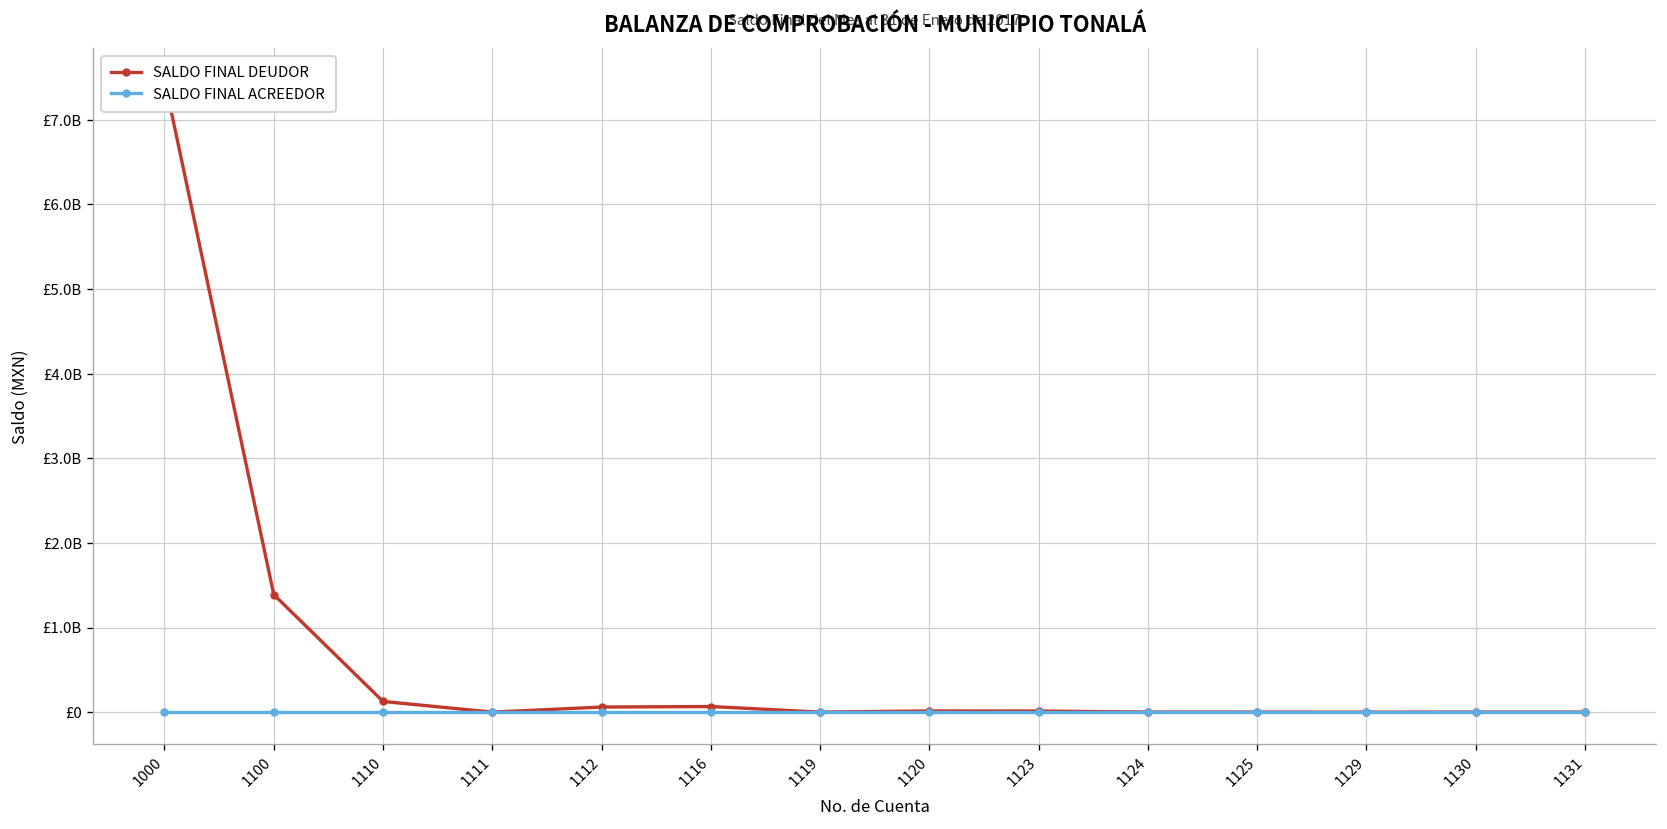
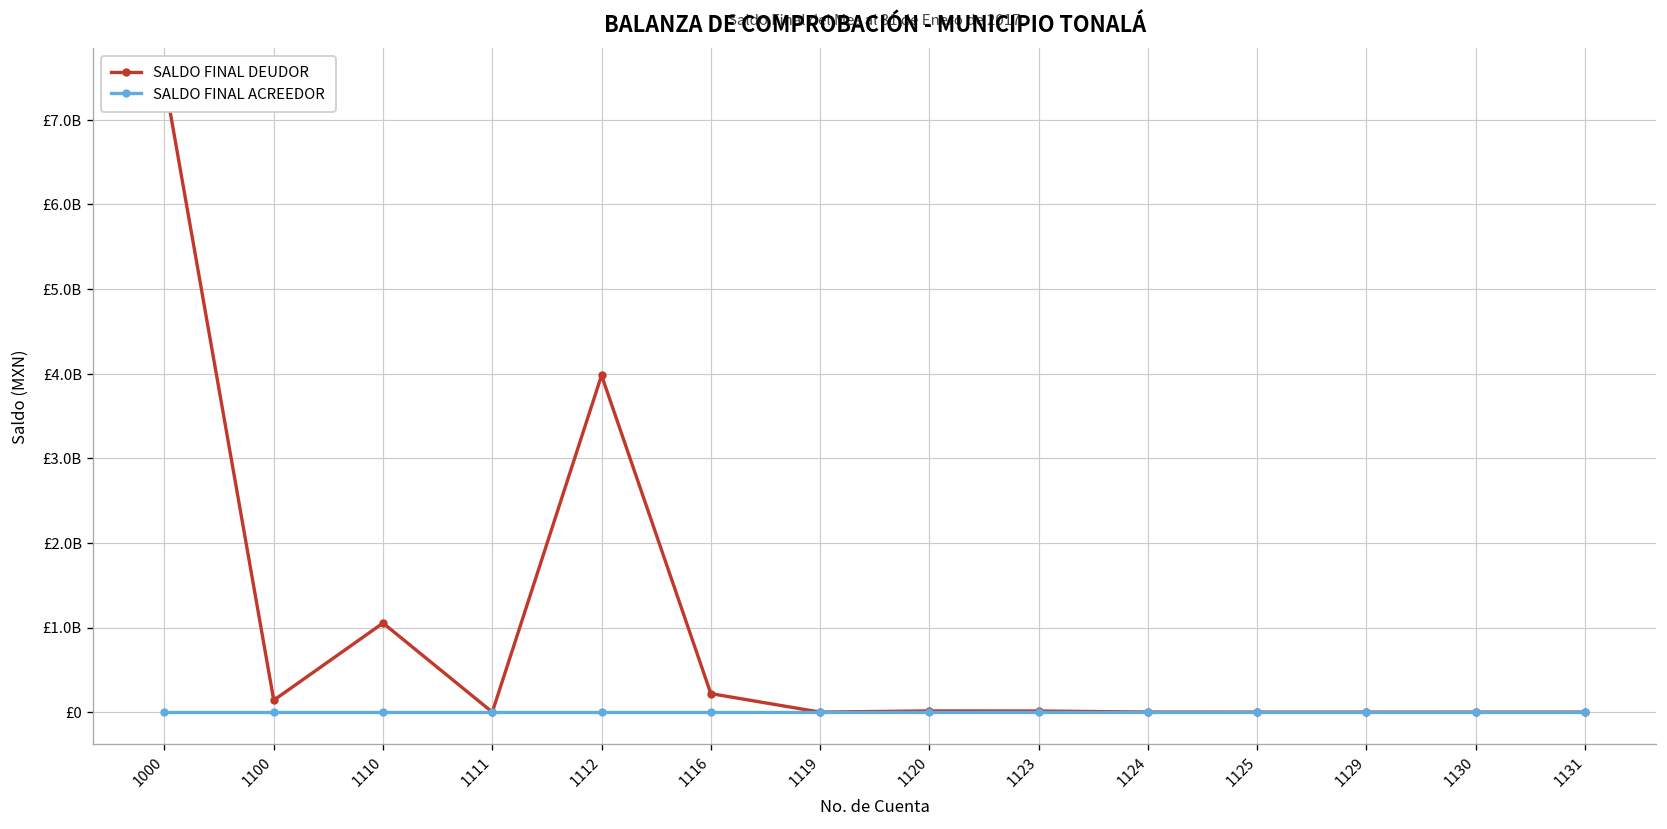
SALDO FINAL DEUDOR, 1100: £1400000000 -> £100000000
SALDO FINAL DEUDOR, 1110: £100000000 -> £1100000000
SALDO FINAL DEUDOR, 1112: £100000000 -> £4000000000
SALDO FINAL DEUDOR, 1116: £100000000 -> £200000000
